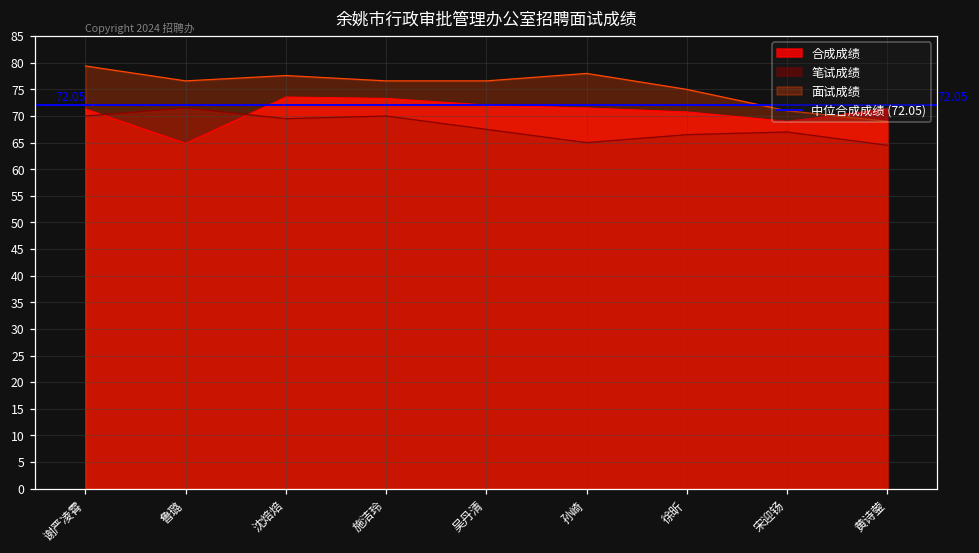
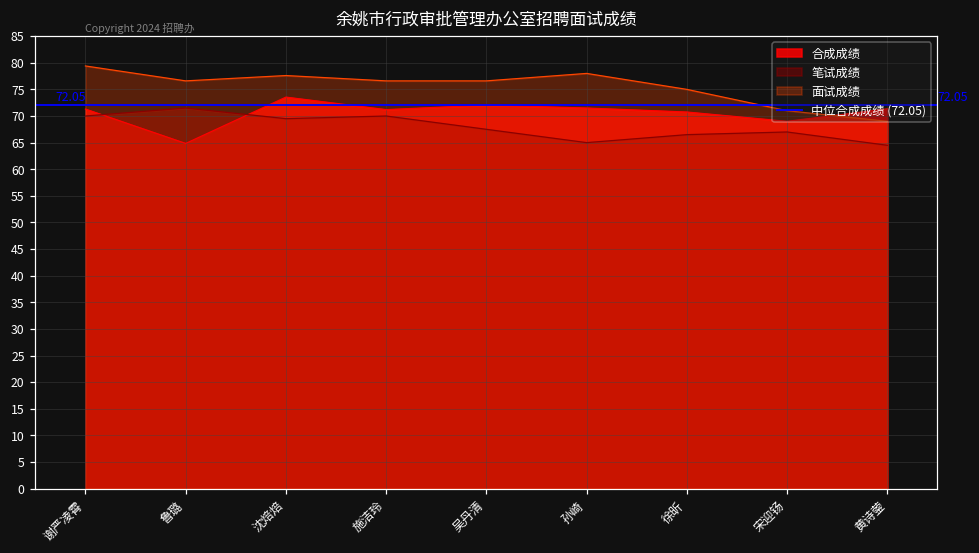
合成成绩, 施洁玲: 73 -> 71
